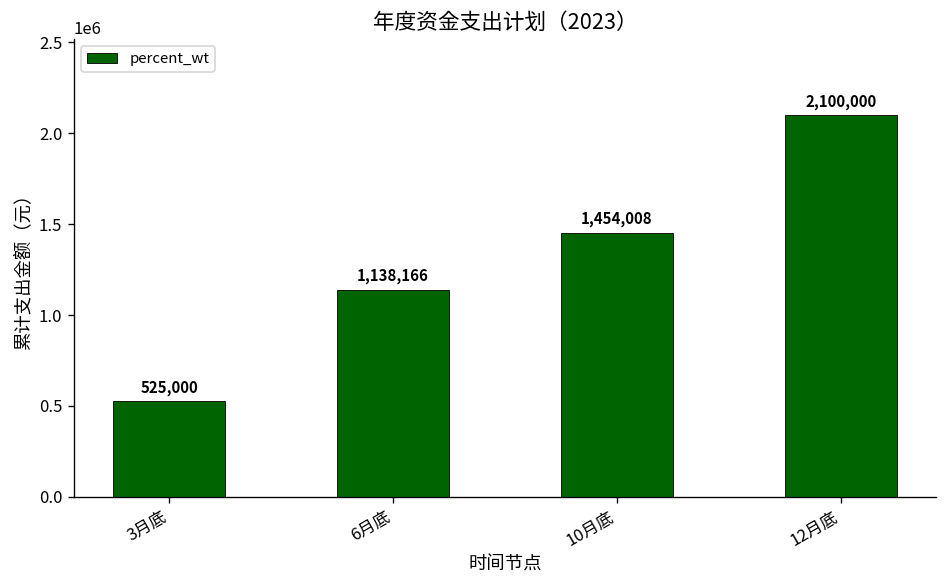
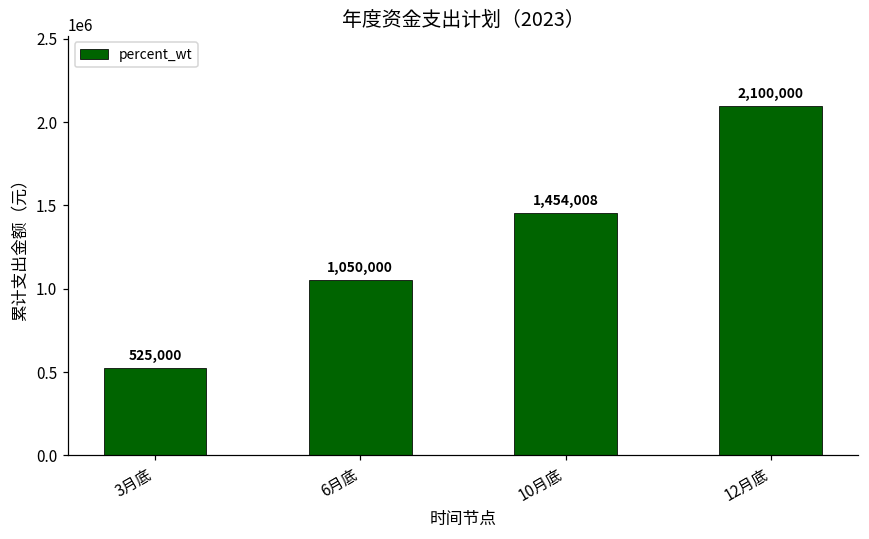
6月底: 1,138,166 -> 1,050,000
